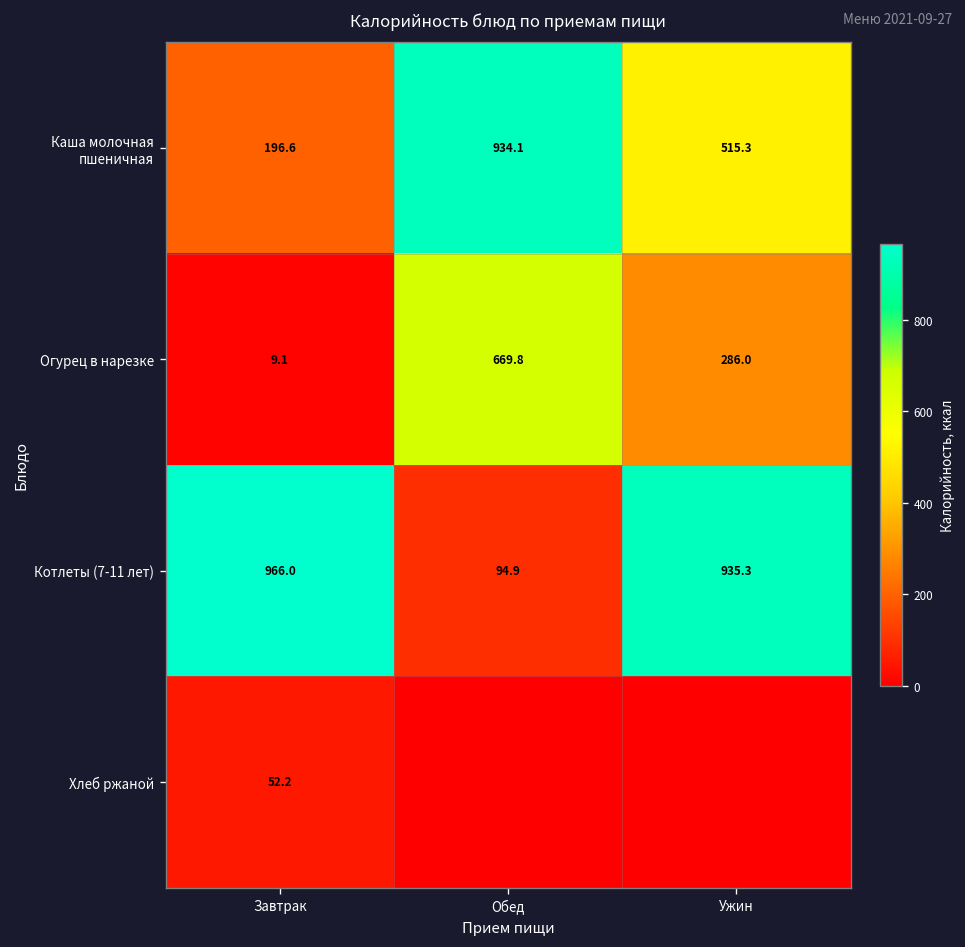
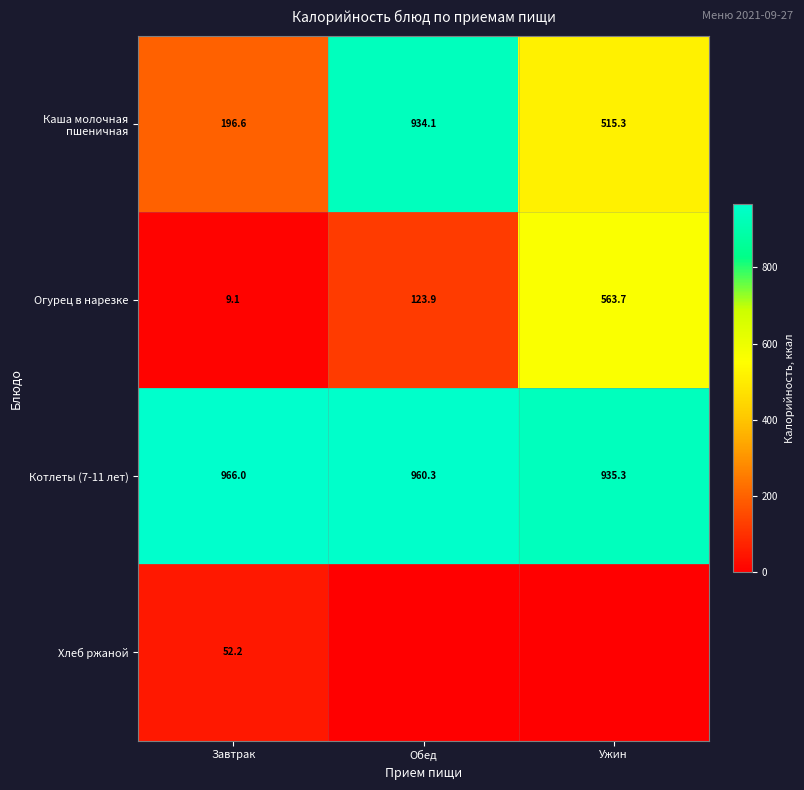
Огурец в нарезке, Обед: 669.8 -> 123.9
Огурец в нарезке, Ужин: 286.0 -> 563.7
Котлеты (7-11 лет), Обед: 94.9 -> 960.3
